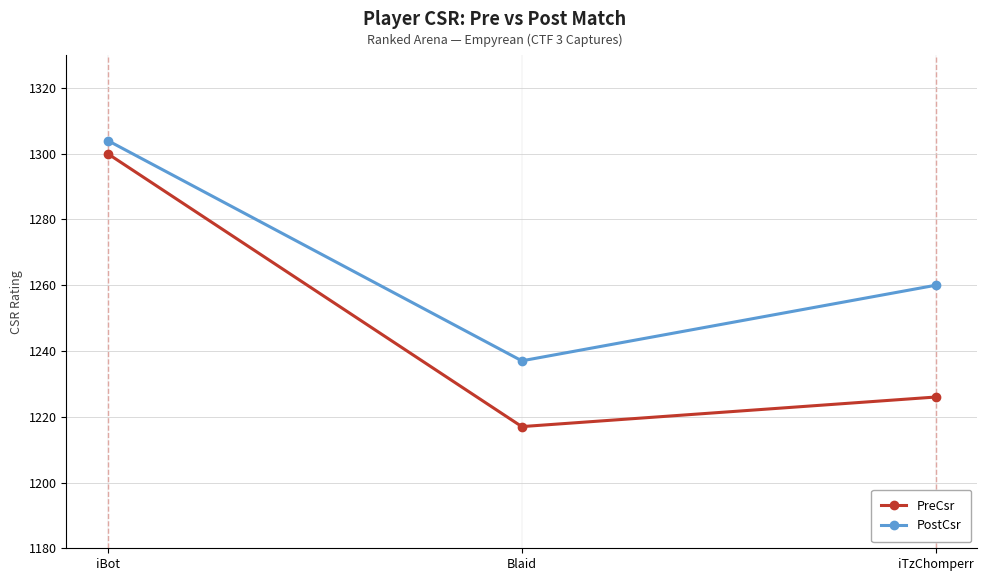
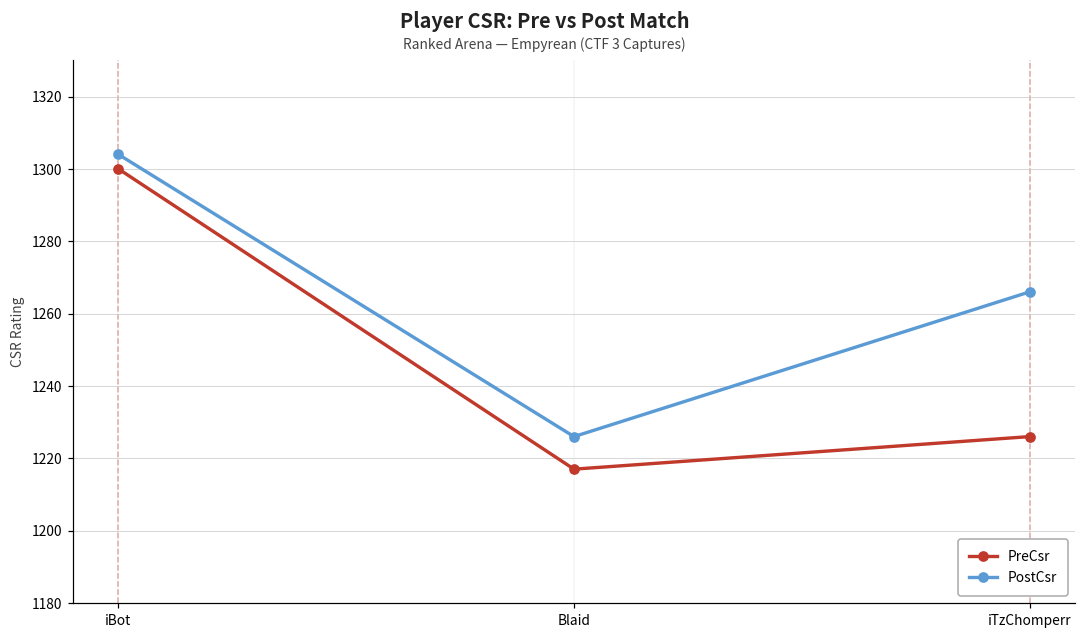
PostCsr, Blaid: 1237 -> 1226
PostCsr, iTzChomperr: 1260 -> 1266
